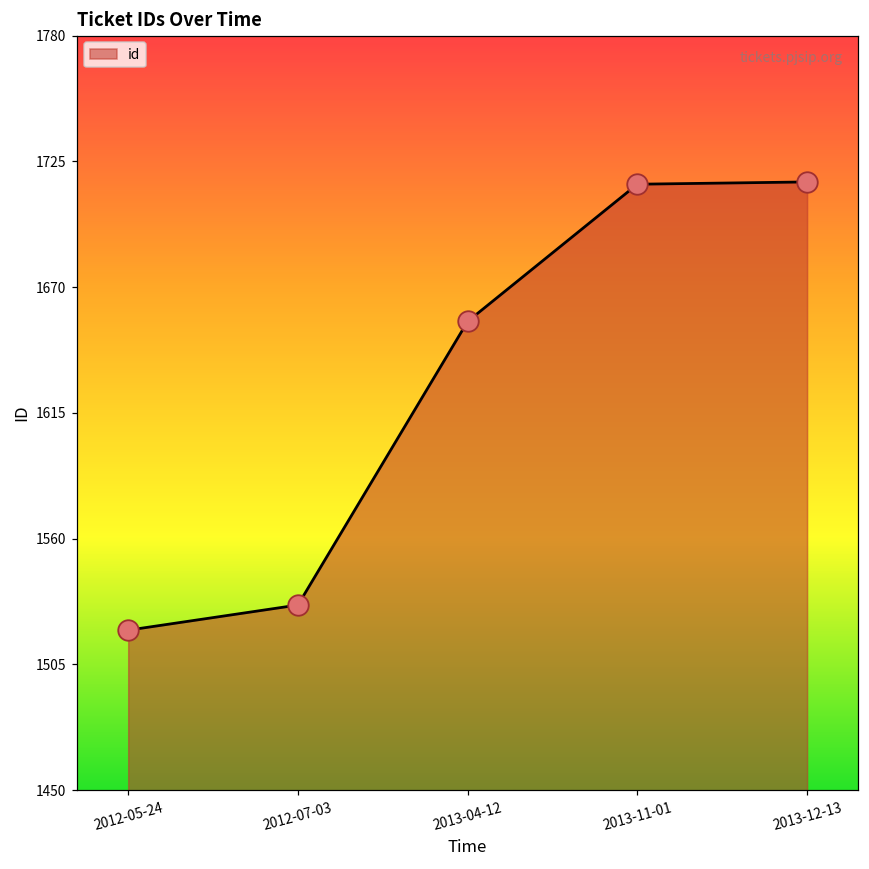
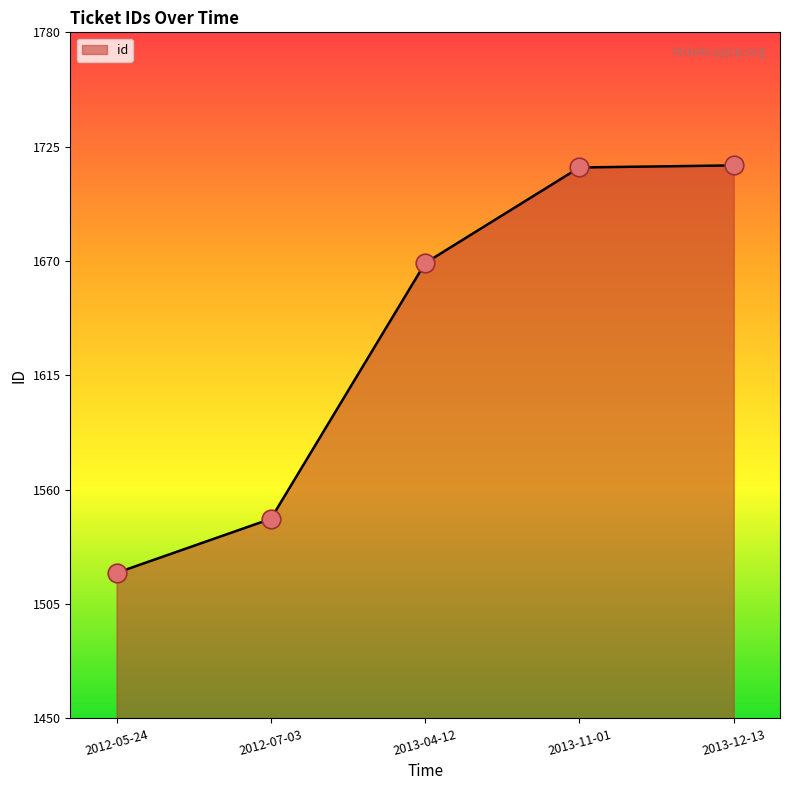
2012-07-03: 1531 -> 1546
2013-04-12: 1655 -> 1669
